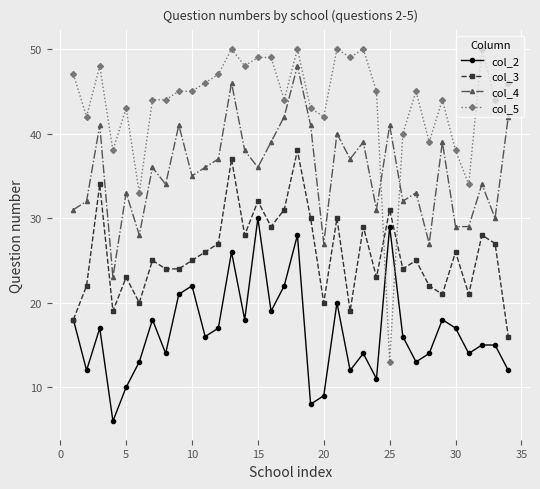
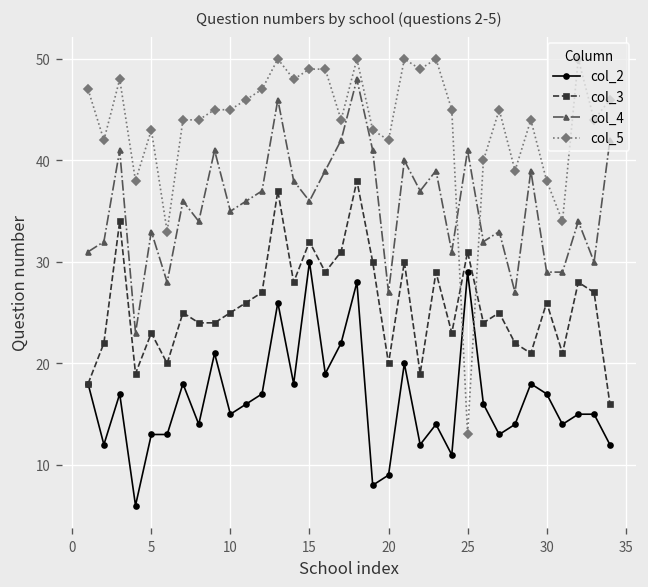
col_2, 5: 10 -> 13
col_2, 10: 22 -> 15
